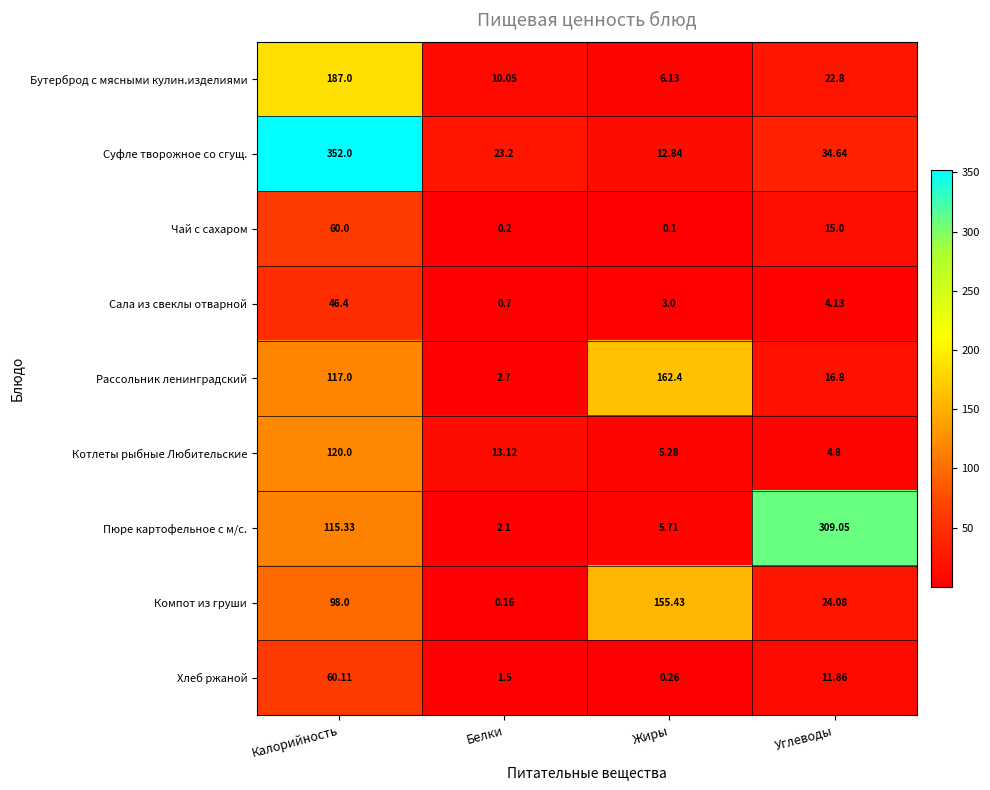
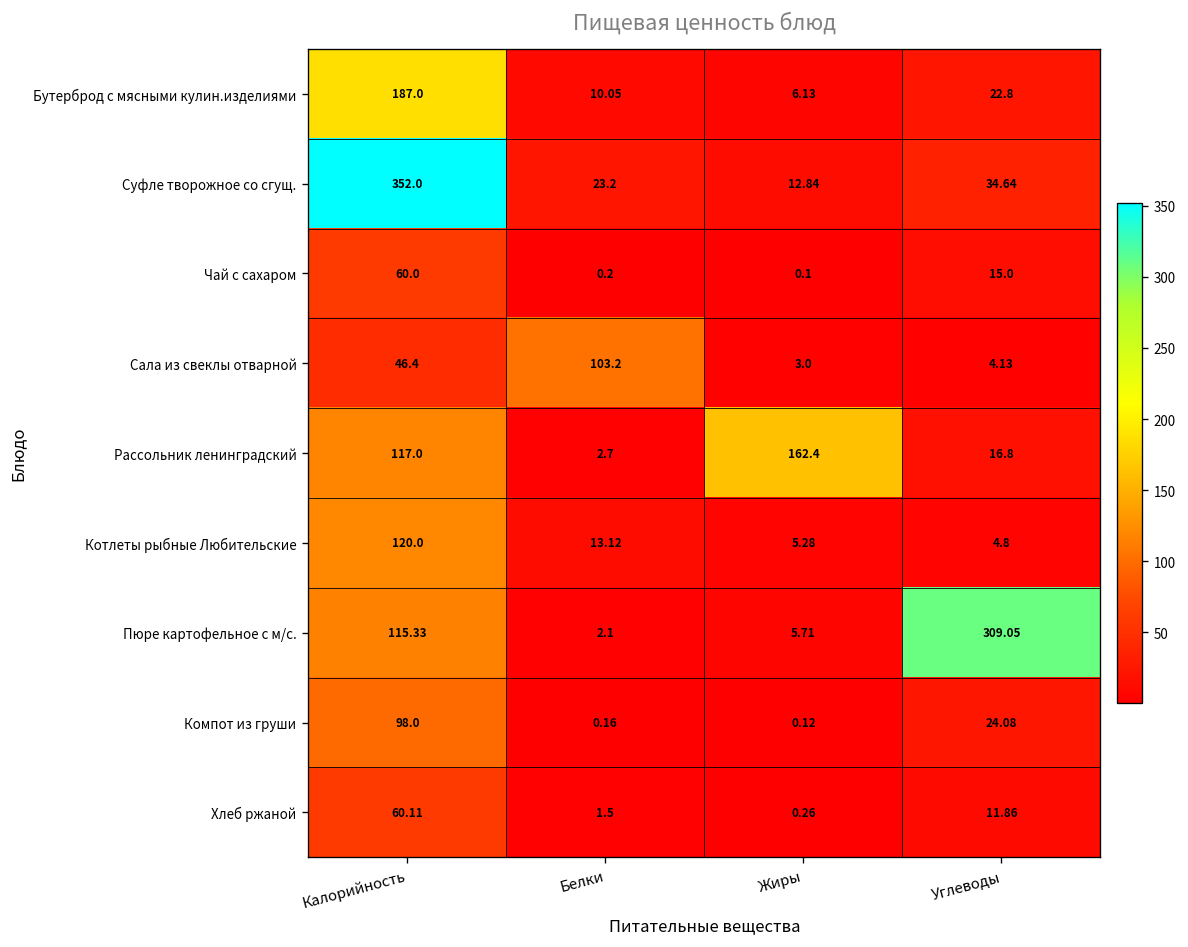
Сала из свеклы отварной, Белки: 0.7 -> 103.2
Компот из груши, Жиры: 155.43 -> 0.12
